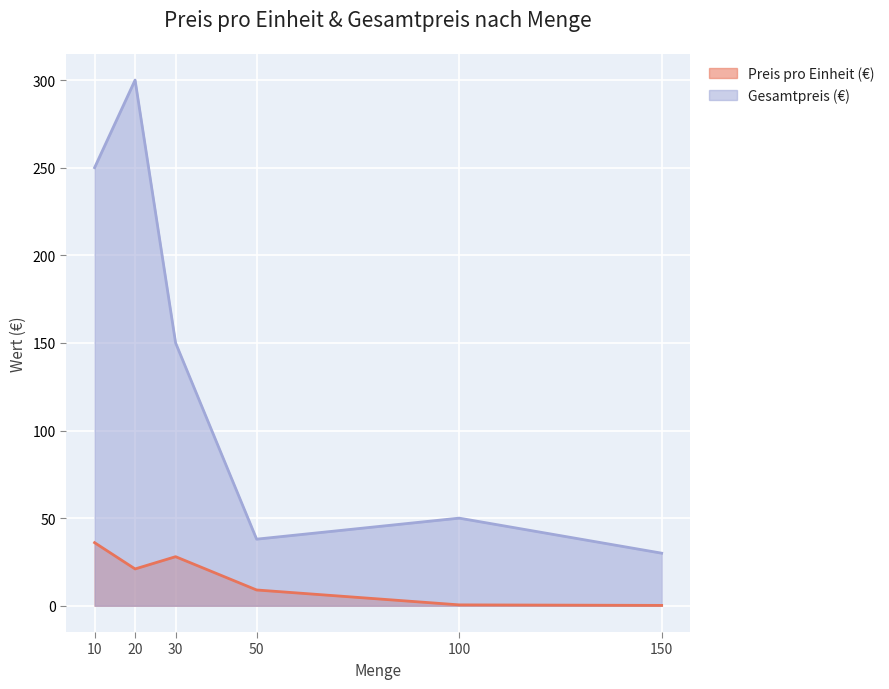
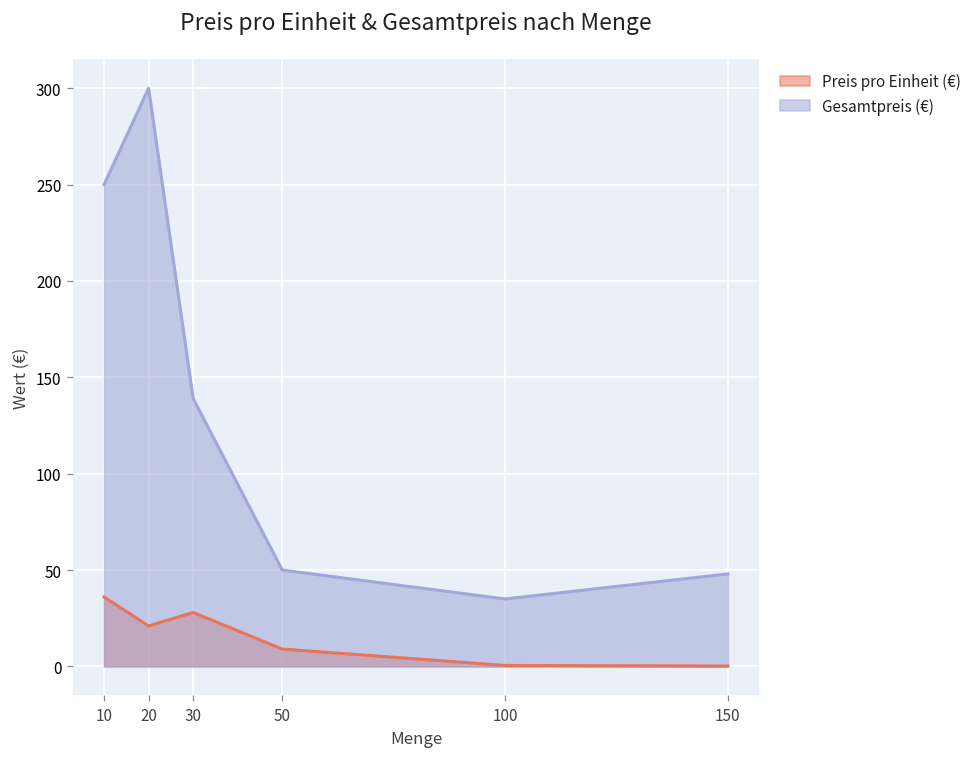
Gesamtpreis (€), 30: 150 -> 139
Gesamtpreis (€), 50: 38 -> 50
Gesamtpreis (€), 100: 50 -> 35
Gesamtpreis (€), 150: 30 -> 48
